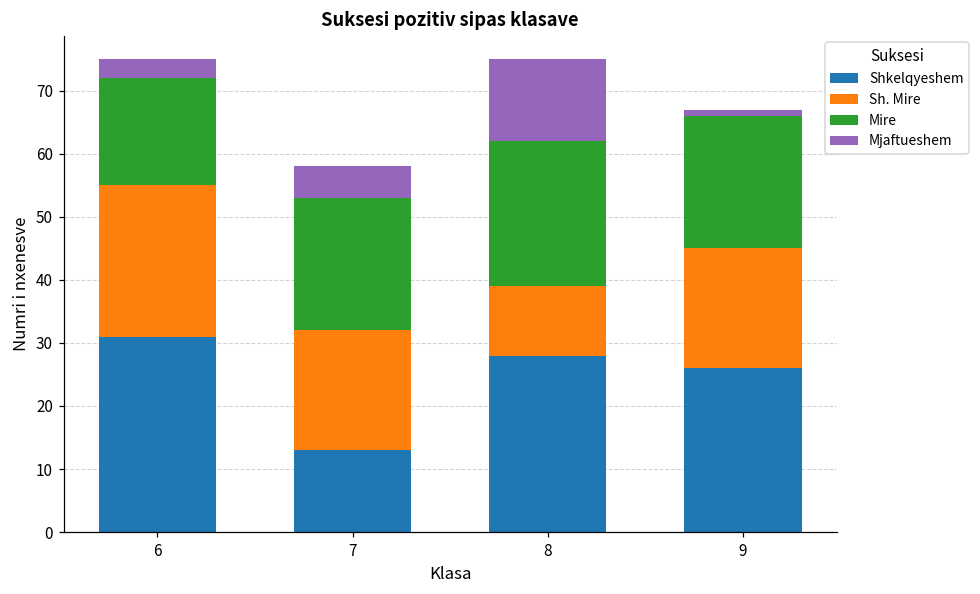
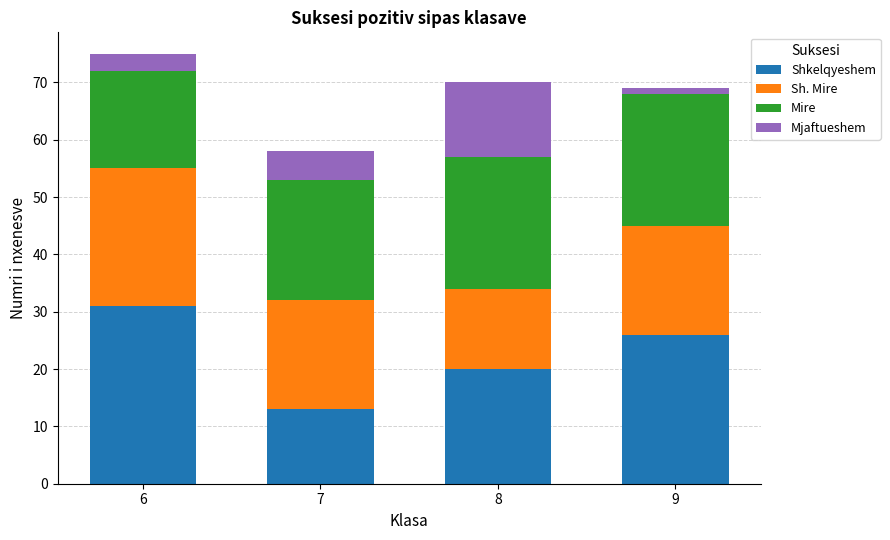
Shkelqyeshem, 8: 28 -> 20
Sh. Mire, 8: 11 -> 14
Mire, 9: 21 -> 23
